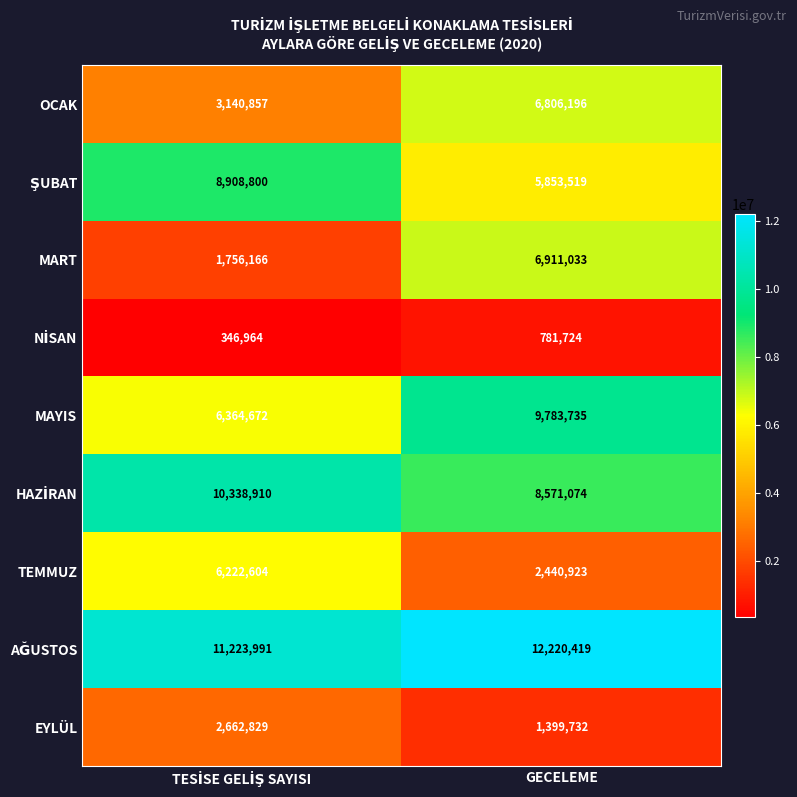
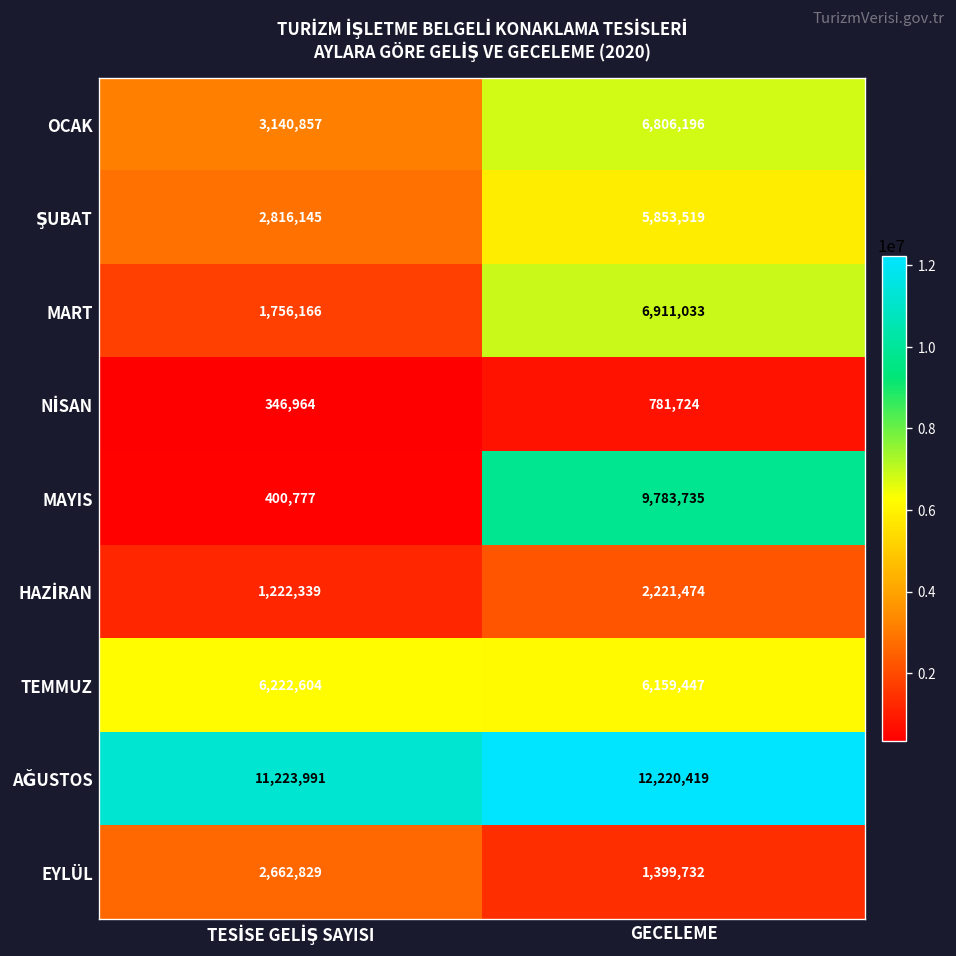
ŞUBAT, TESİSE GELİŞ SAYISI: 8,908,800 -> 2,816,145
MAYIS, TESİSE GELİŞ SAYISI: 6,364,672 -> 400,777
HAZİRAN, TESİSE GELİŞ SAYISI: 10,338,910 -> 1,222,339
HAZİRAN, GECELEME: 8,571,074 -> 2,221,474
TEMMUZ, GECELEME: 2,440,923 -> 6,159,447
